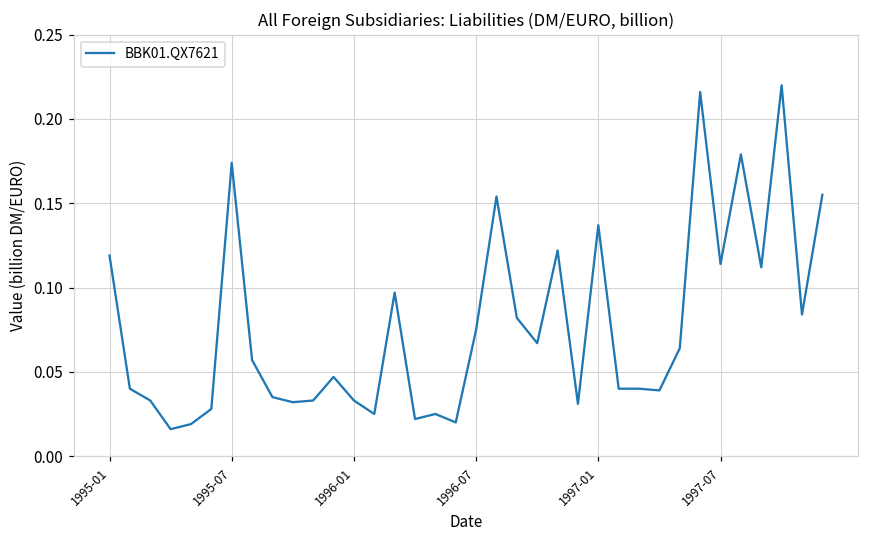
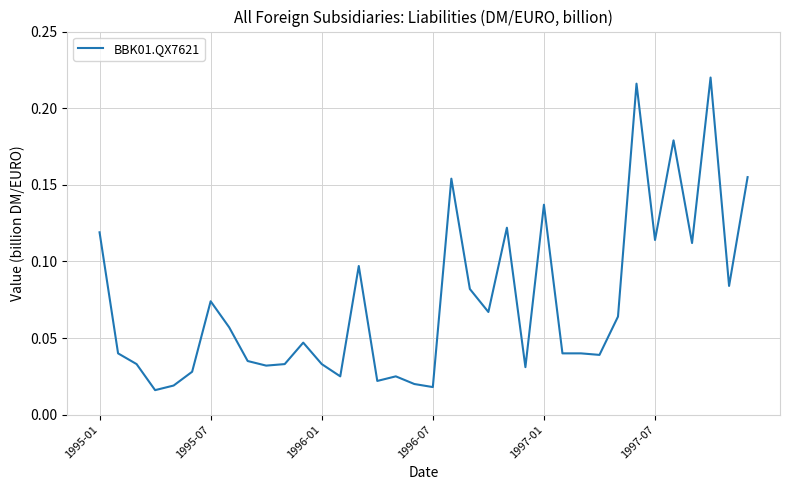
1995-07: 0.174 -> 0.074
1996-07: 0.075 -> 0.018
